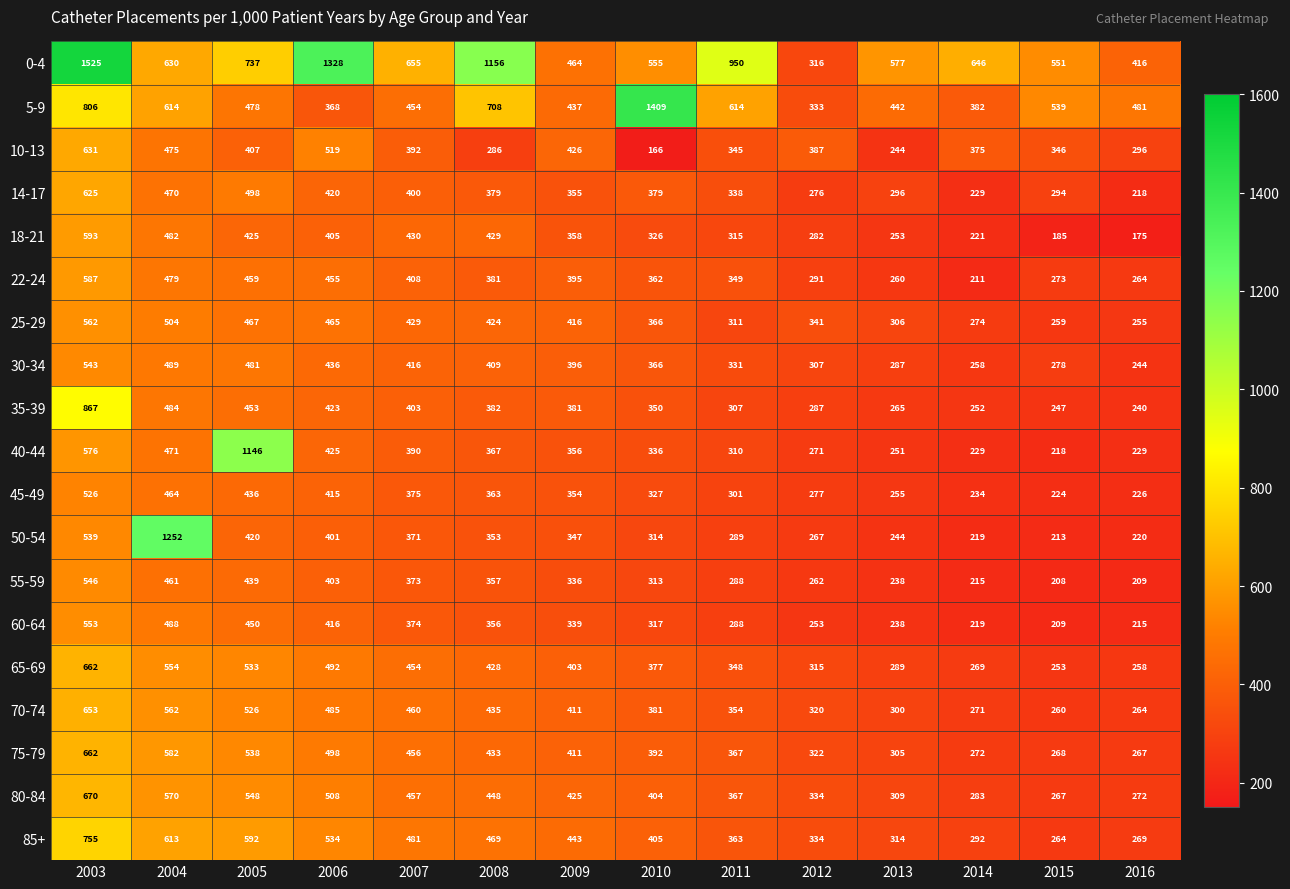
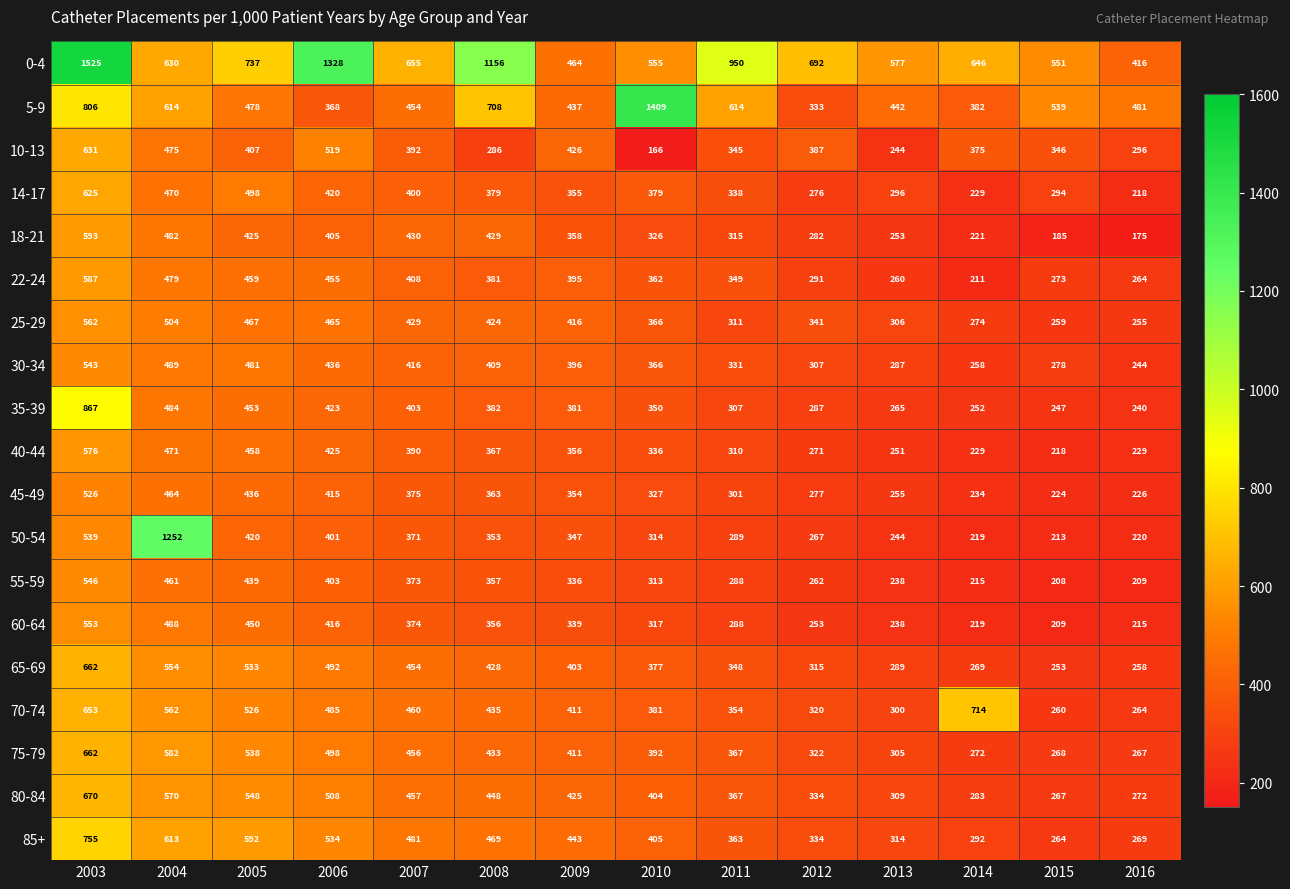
0-4, 2012: 316 -> 692
40-44, 2005: 1146 -> 458
70-74, 2014: 271 -> 714
